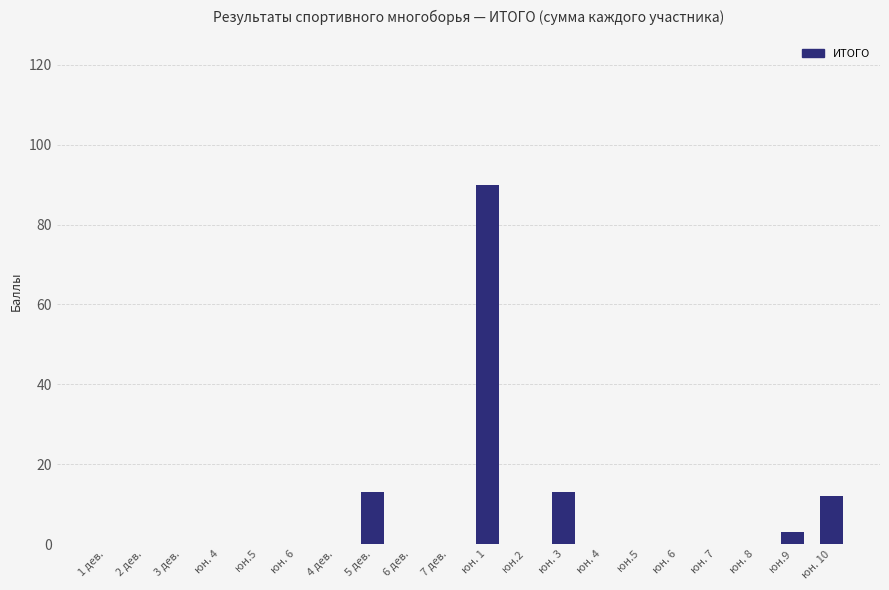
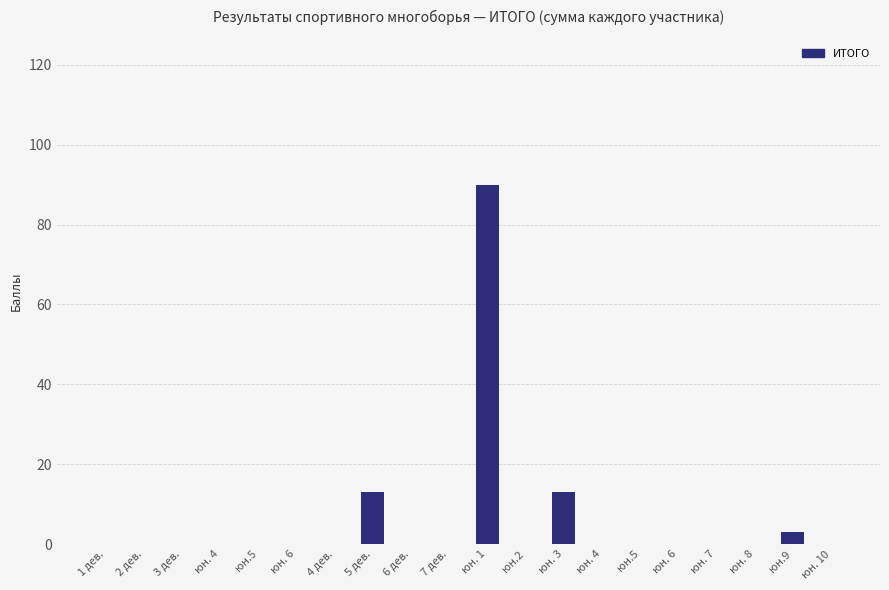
юн. 10: 12 -> 0
